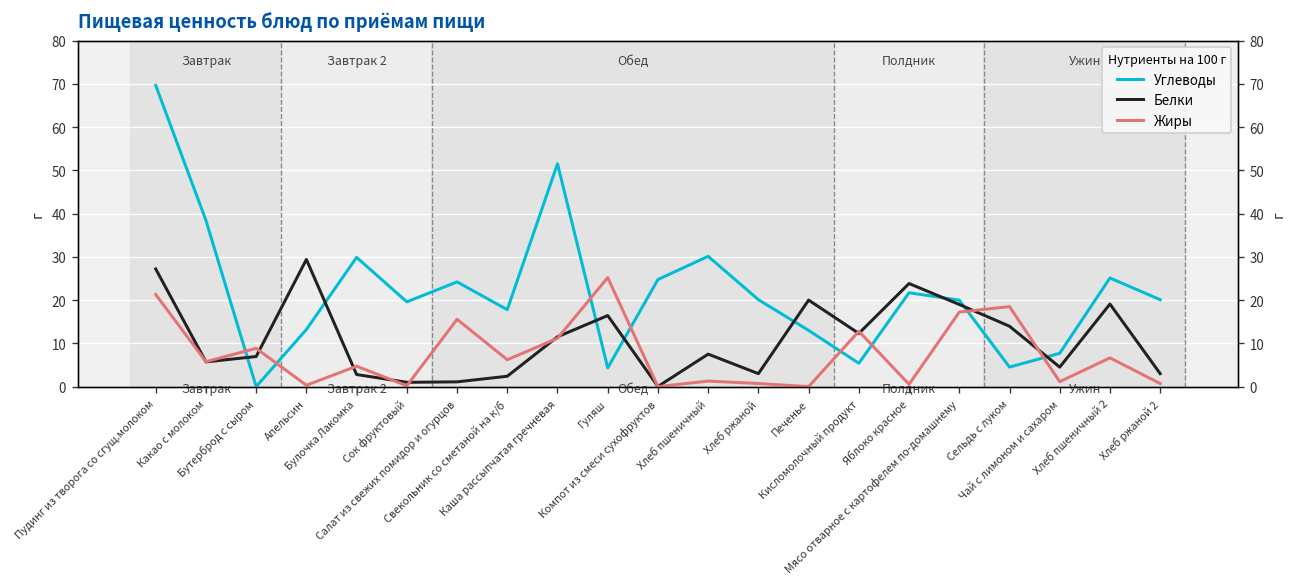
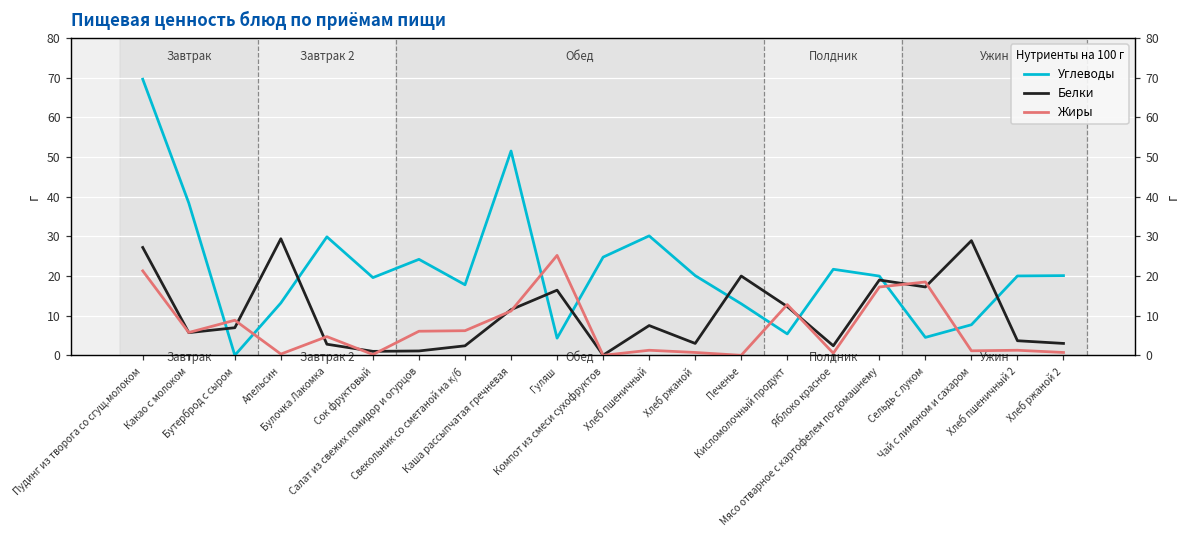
Жиры, Салат из свежих помидор и огурцов: 16 -> 6
Белки, Яблоко красное: 24 -> 2
Белки, Сельдь с луком: 14 -> 17
Белки, Чай с лимоном и сахаром: 5 -> 29
Углеводы, Хлеб пшеничный 2: 25 -> 20
Белки, Хлеб пшеничный 2: 19 -> 4
Жиры, Хлеб пшеничный 2: 7 -> 1
